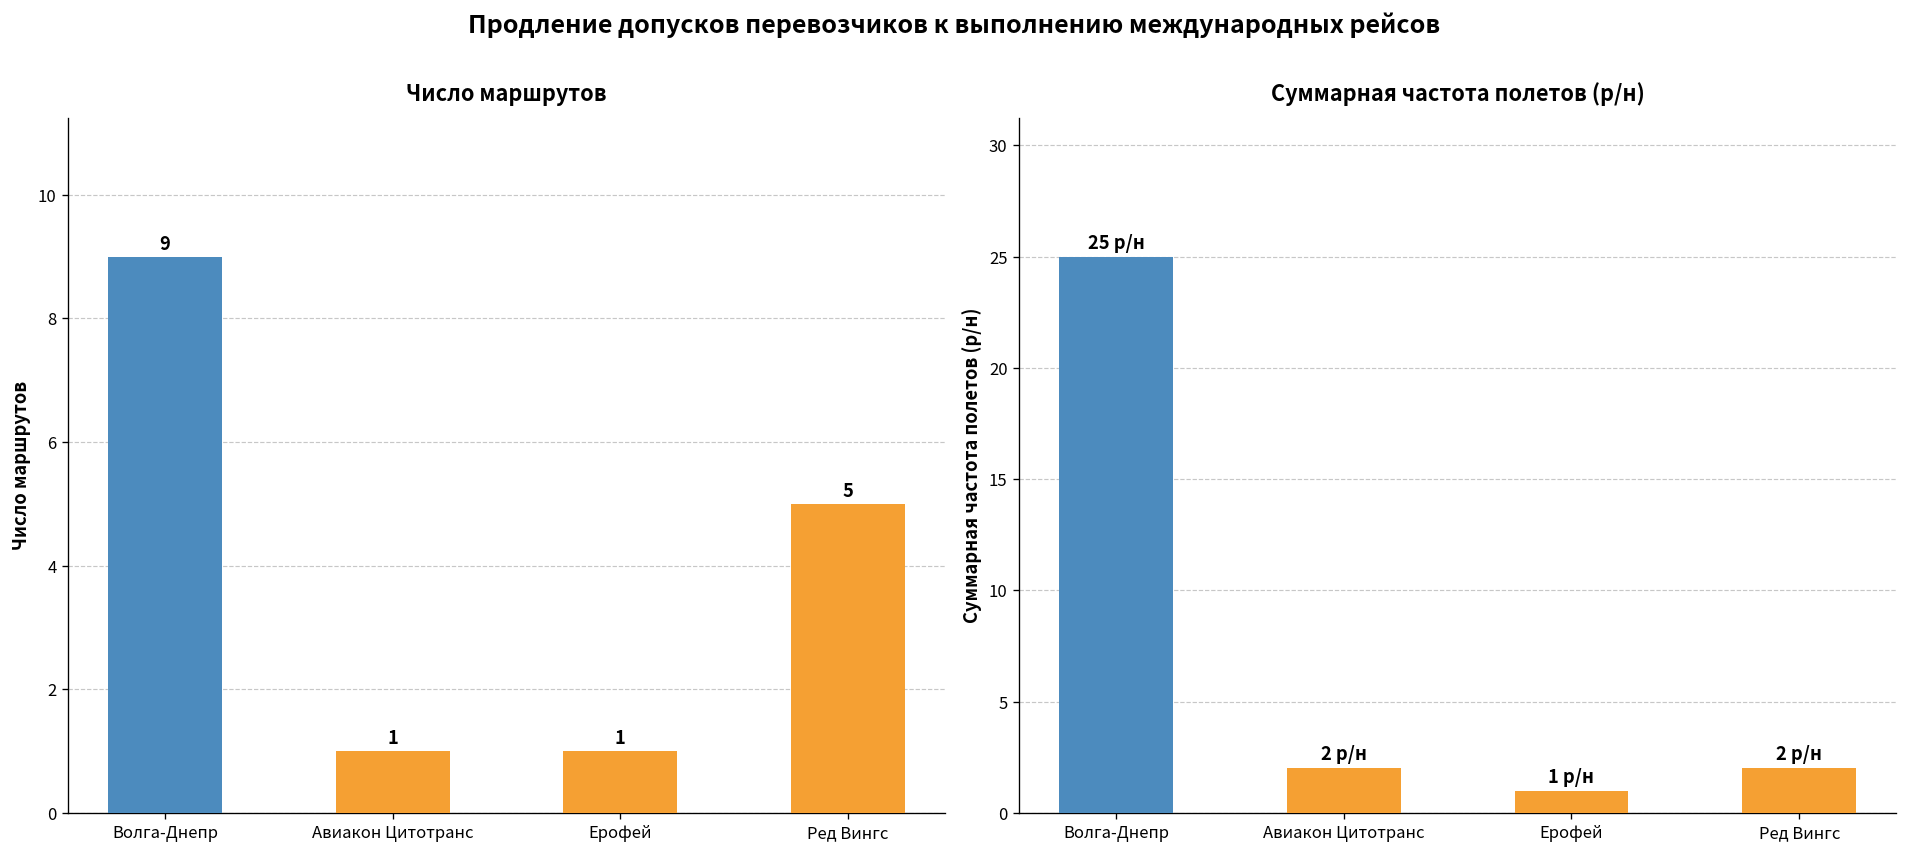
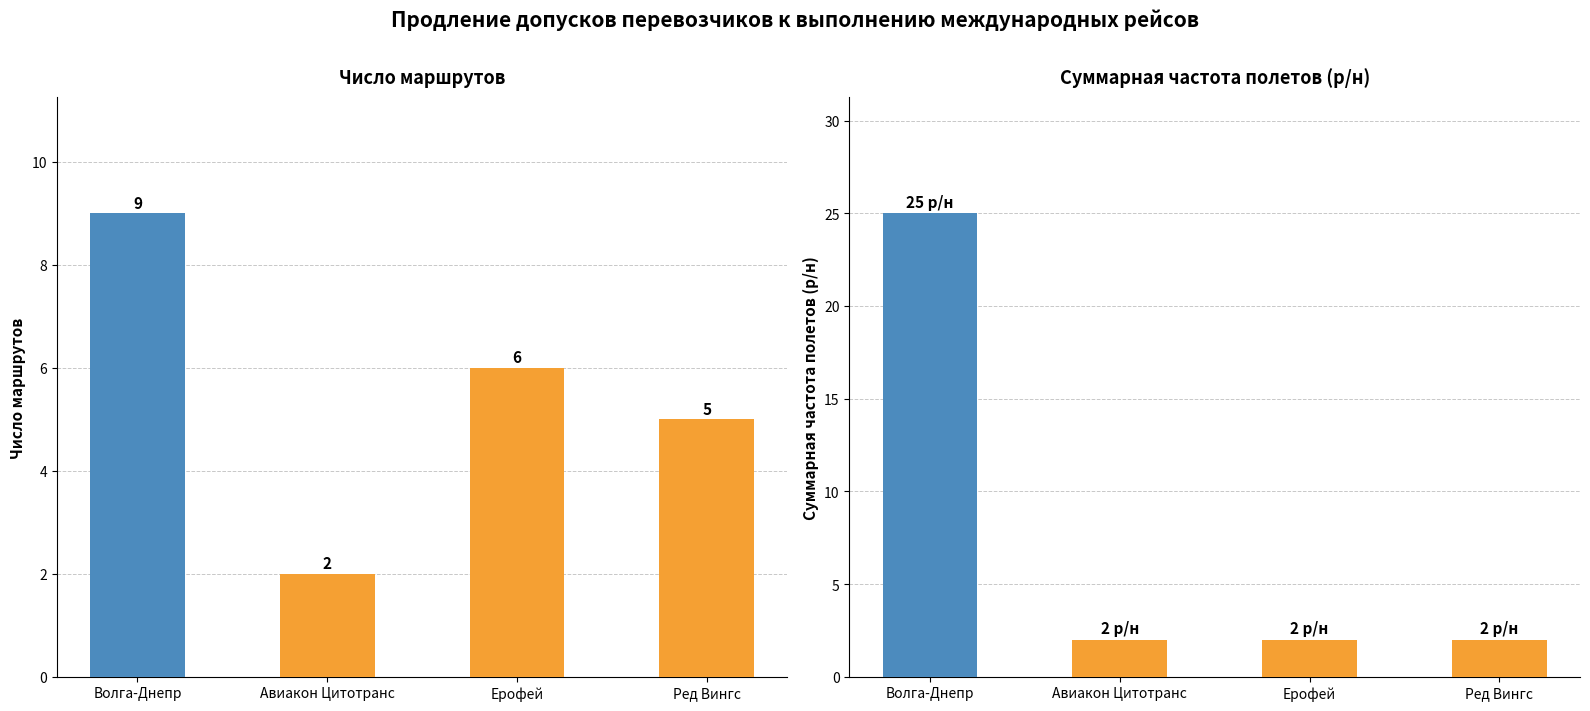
Число маршрутов, Авиакон Цитотранс: 1 -> 2
Число маршрутов, Ерофей: 1 -> 6
Суммарная частота полетов (р/н), Ерофей: 1 -> 2
